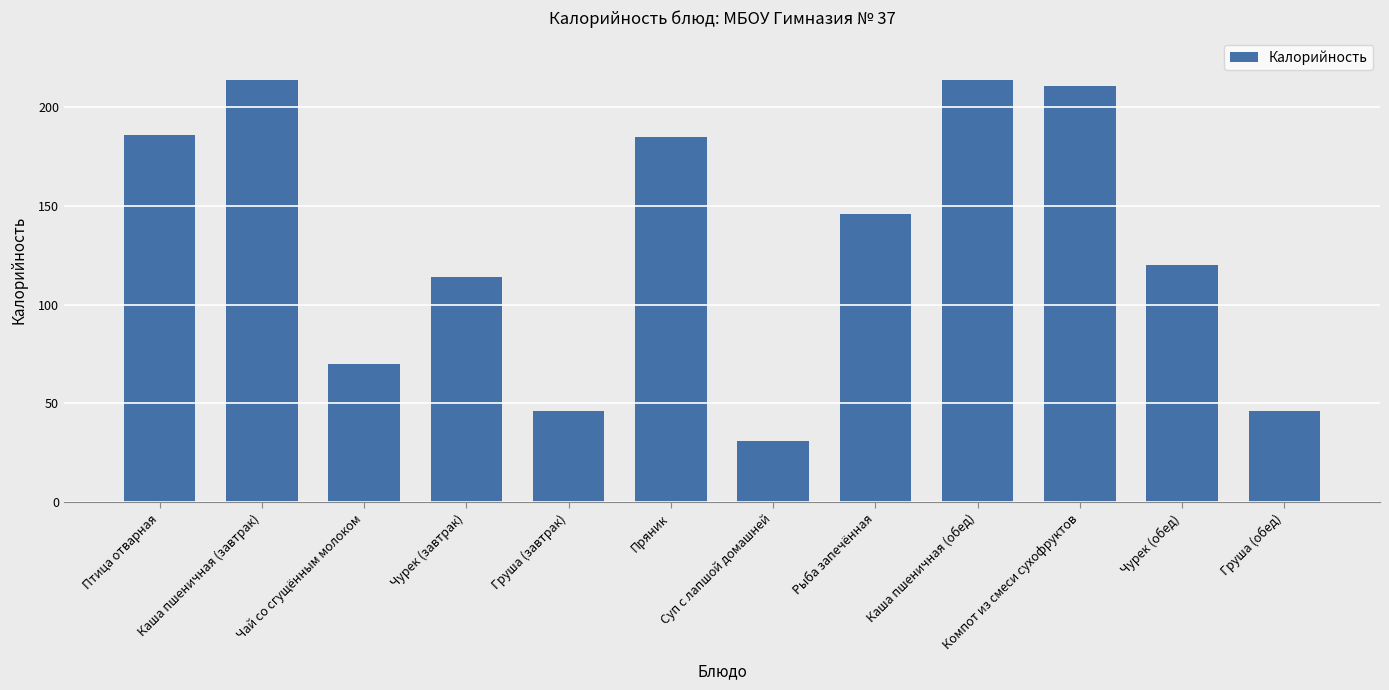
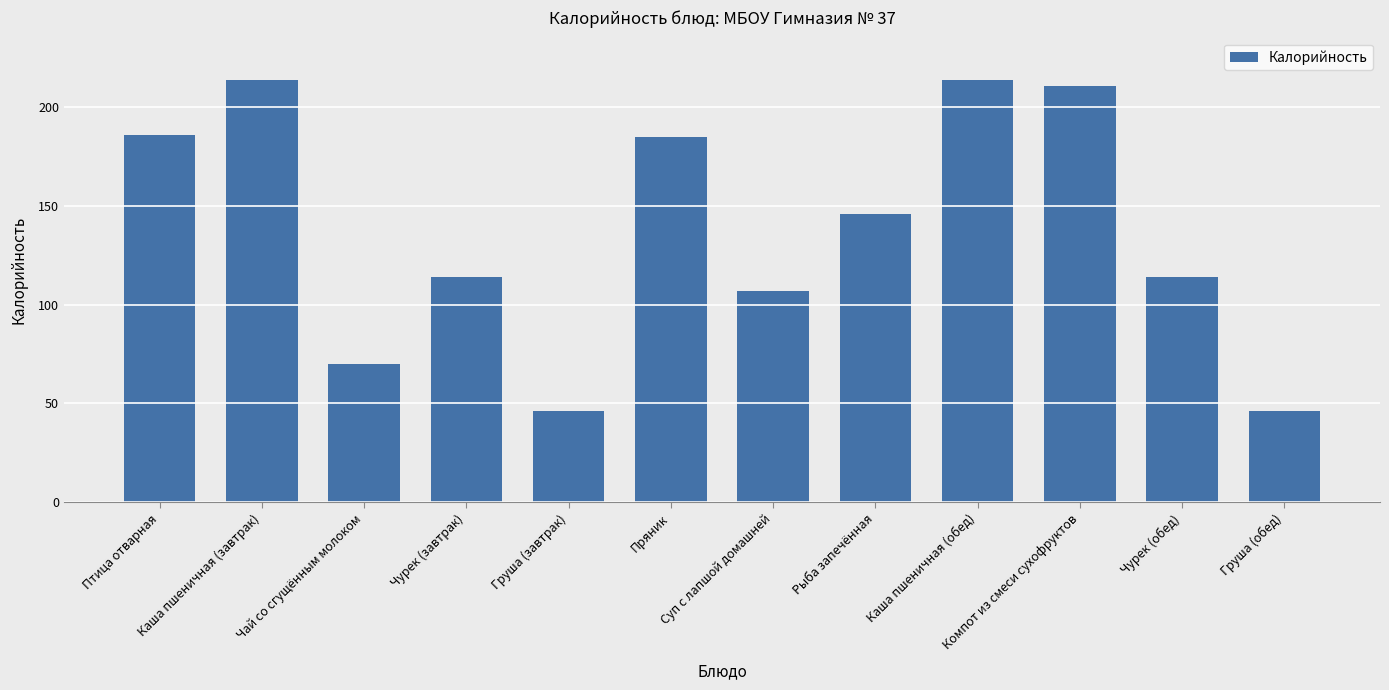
Суп с лапшой домашней: 31 -> 107
Чурек (обед): 120 -> 114
